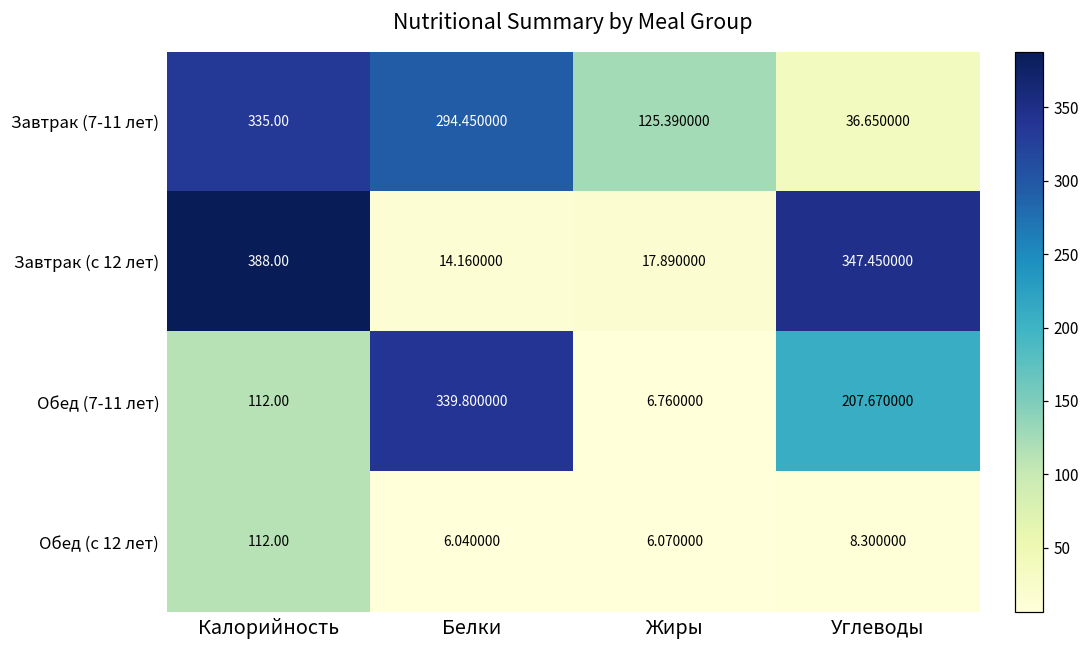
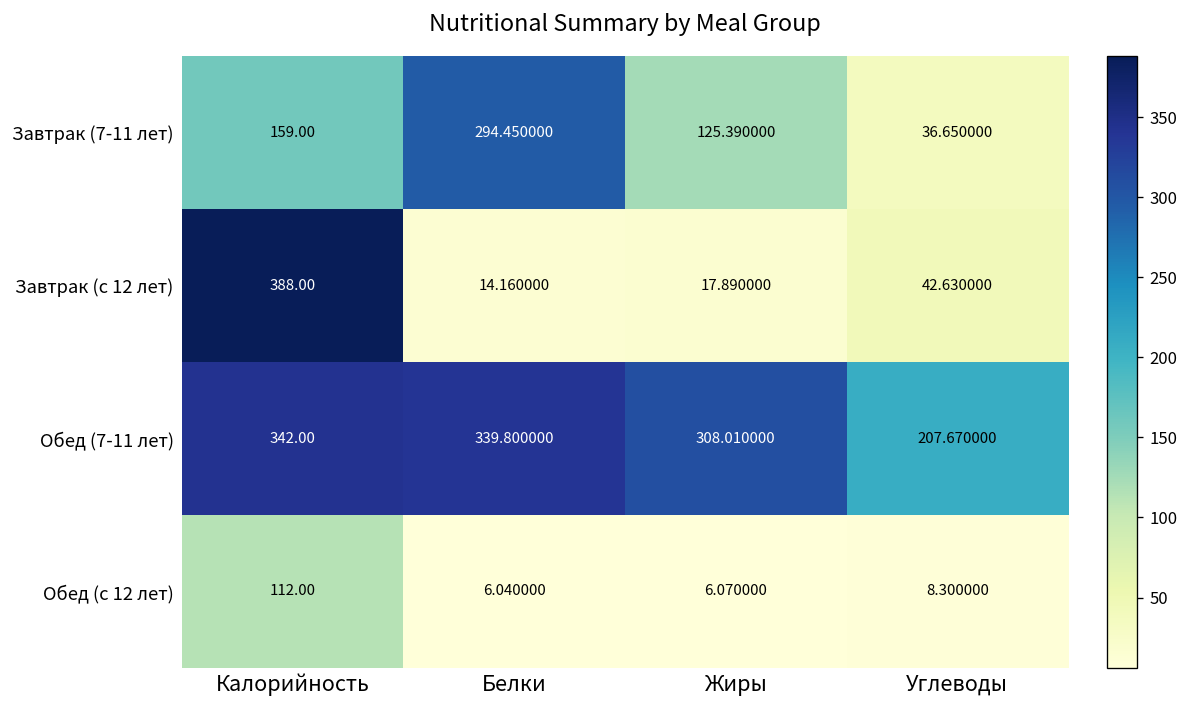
Завтрак (7-11 лет), Калорийность: 335.00 -> 159.00
Завтрак (с 12 лет), Углеводы: 347.450000 -> 42.630000
Обед (7-11 лет), Калорийность: 112.00 -> 342.00
Обед (7-11 лет), Жиры: 6.760000 -> 308.010000
